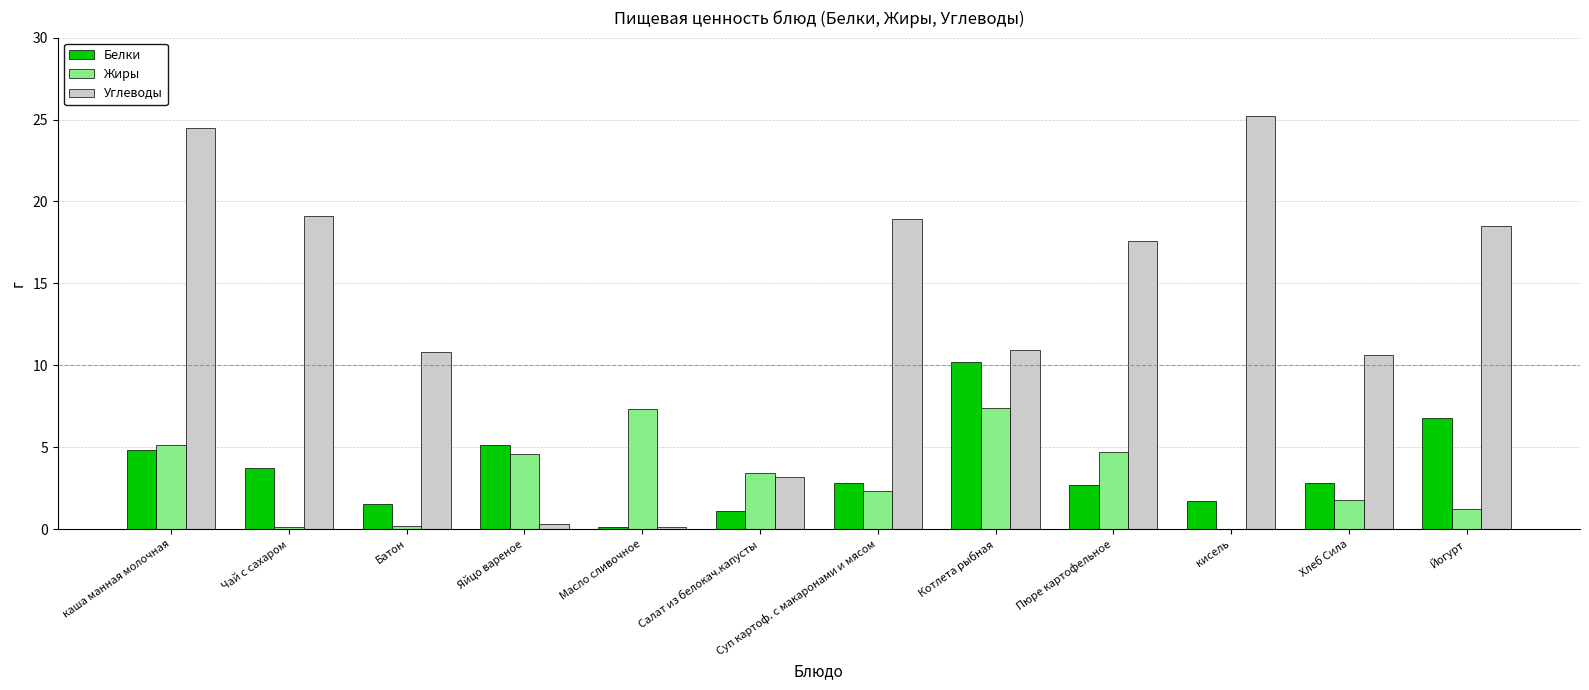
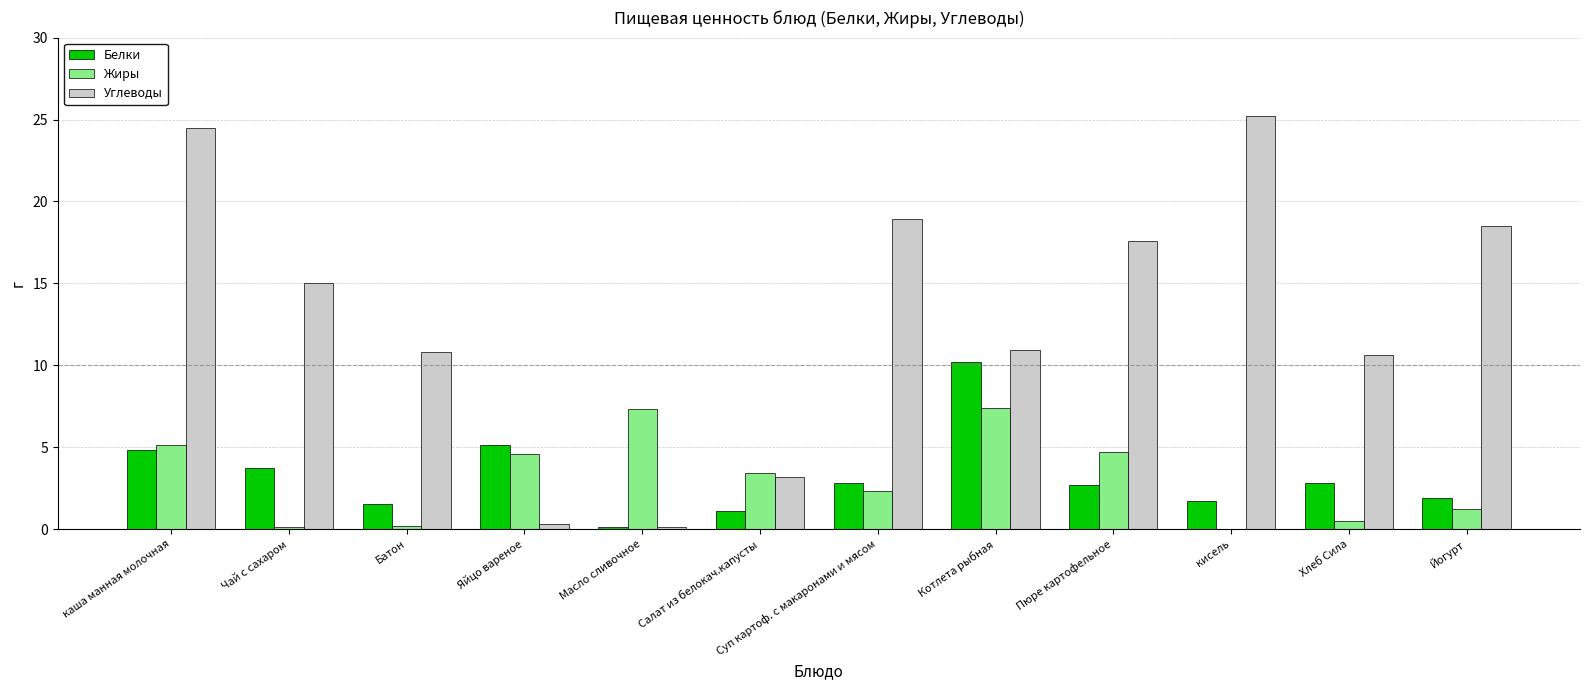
Углеводы, Чай с сахаром: 19.1 -> 15.0
Жиры, Хлеб Сила: 1.8 -> 0.5
Белки, Йогурт: 6.8 -> 1.9
